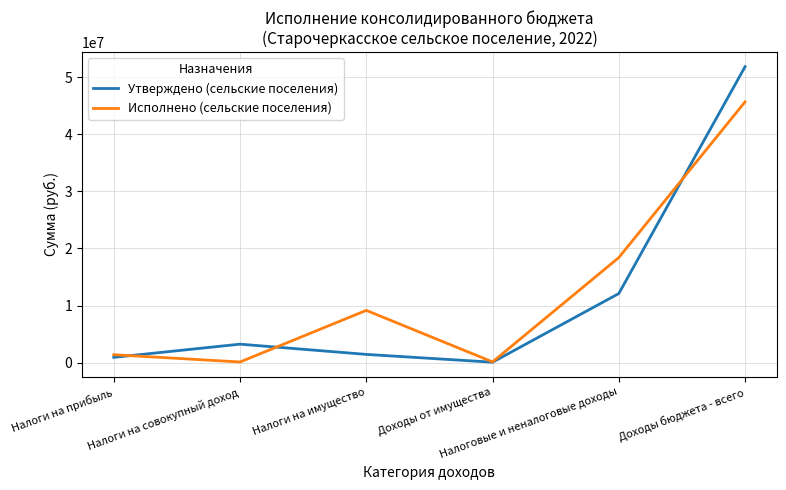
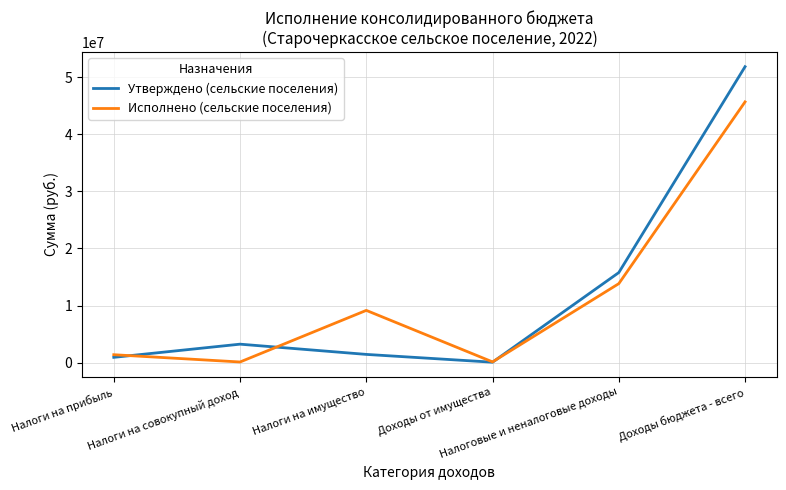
Утверждено (сельские поселения), Налоговые и неналоговые доходы: 12000000 -> 16000000
Исполнено (сельские поселения), Налоговые и неналоговые доходы: 18000000 -> 14000000
